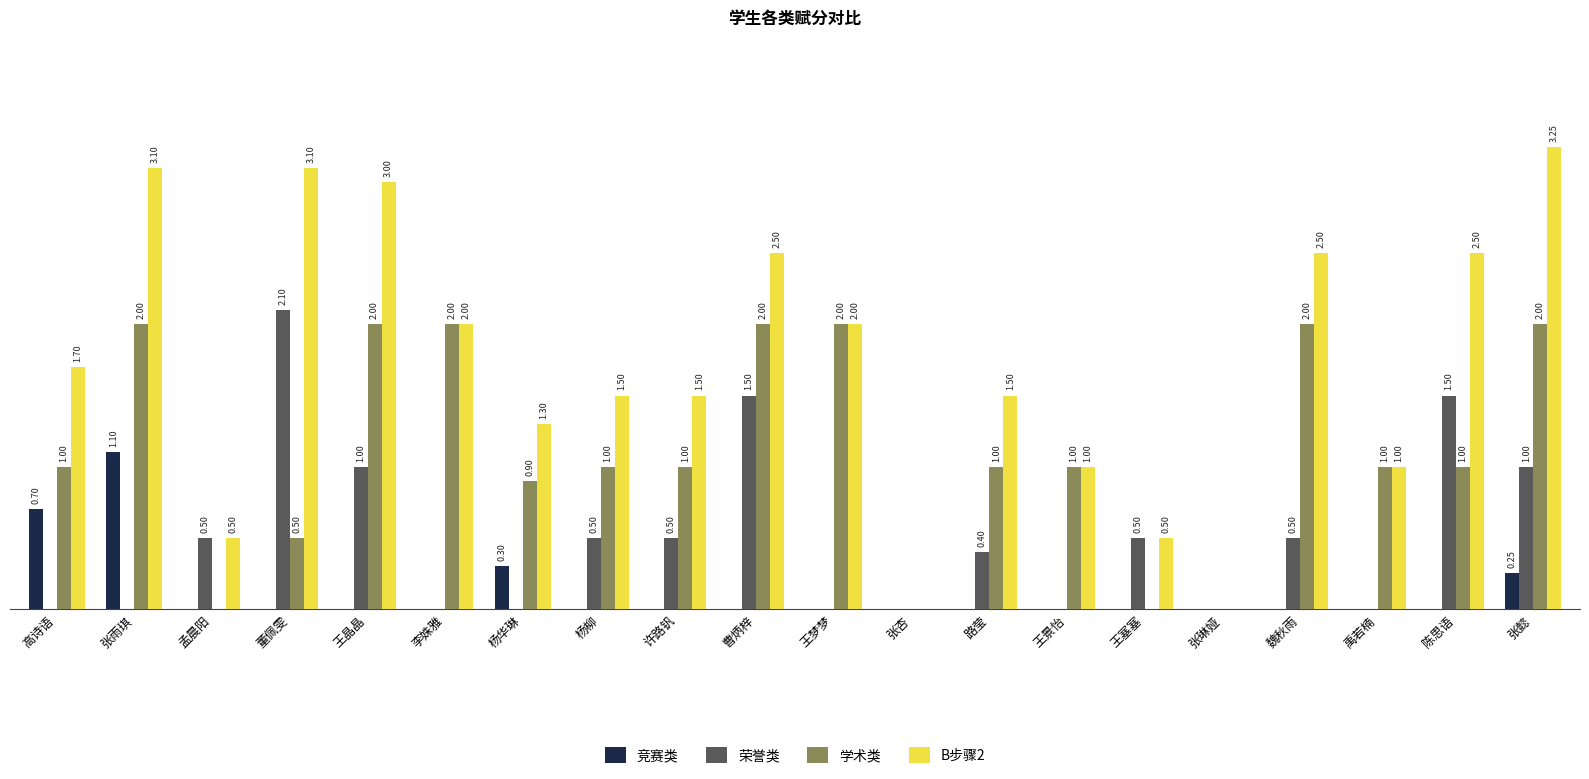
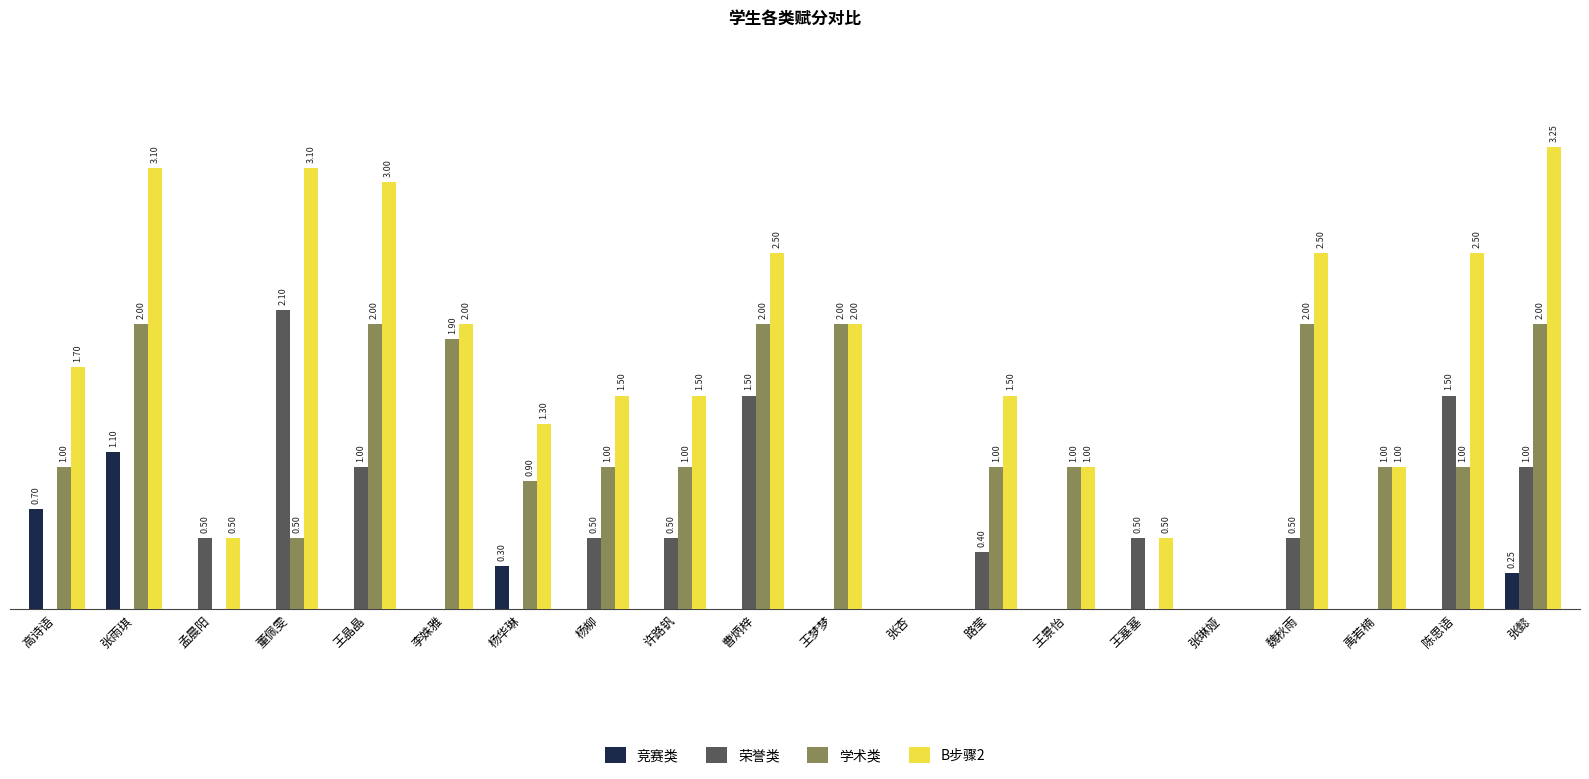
学术类, 李姝雅: 2.00 -> 1.90
